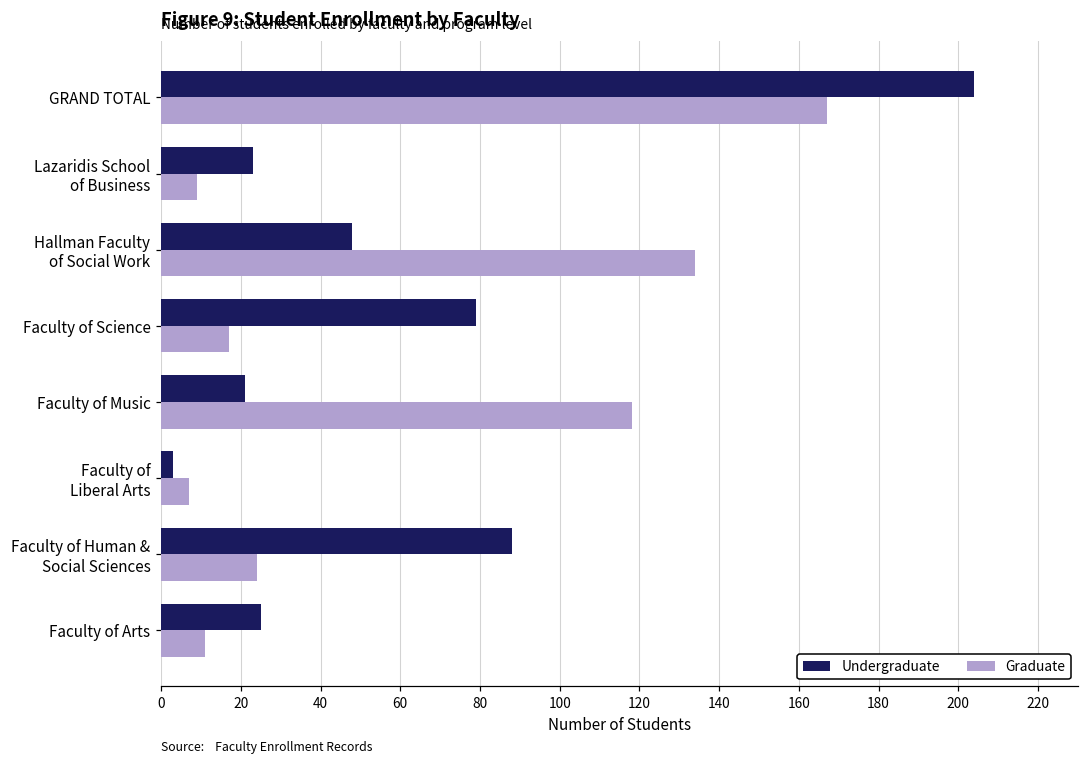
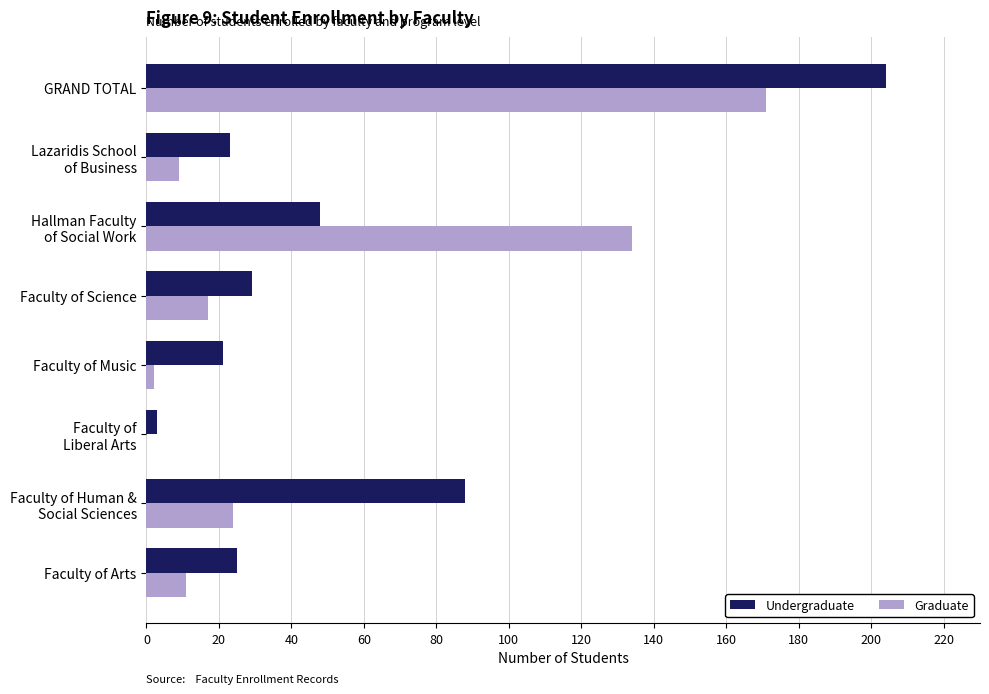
Graduate, GRAND TOTAL: 167 -> 171
Undergraduate, Faculty of Science: 79 -> 29
Graduate, Faculty of Music: 118 -> 2
Graduate, Faculty of Liberal Arts: 7 -> 0
